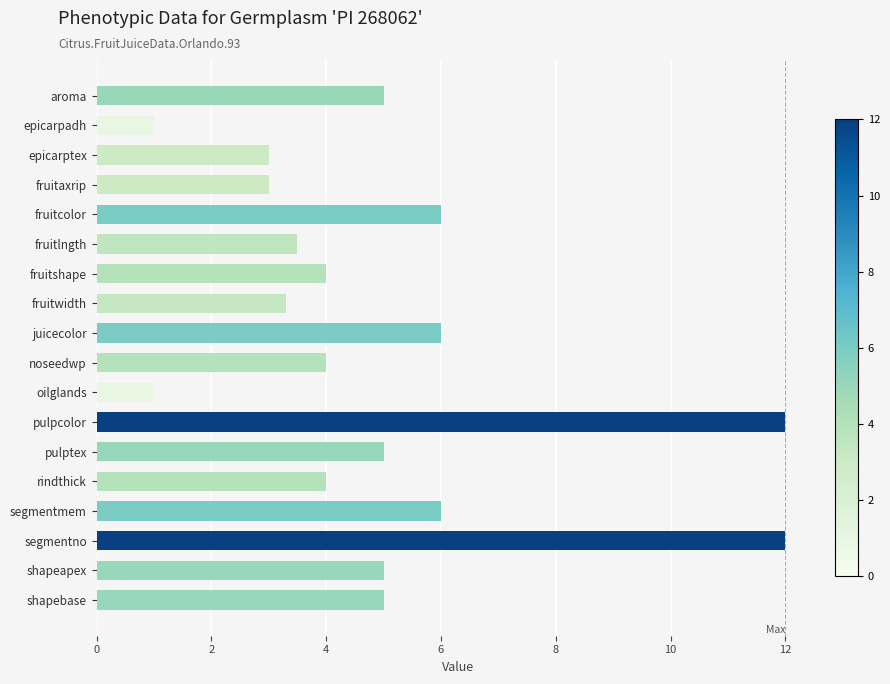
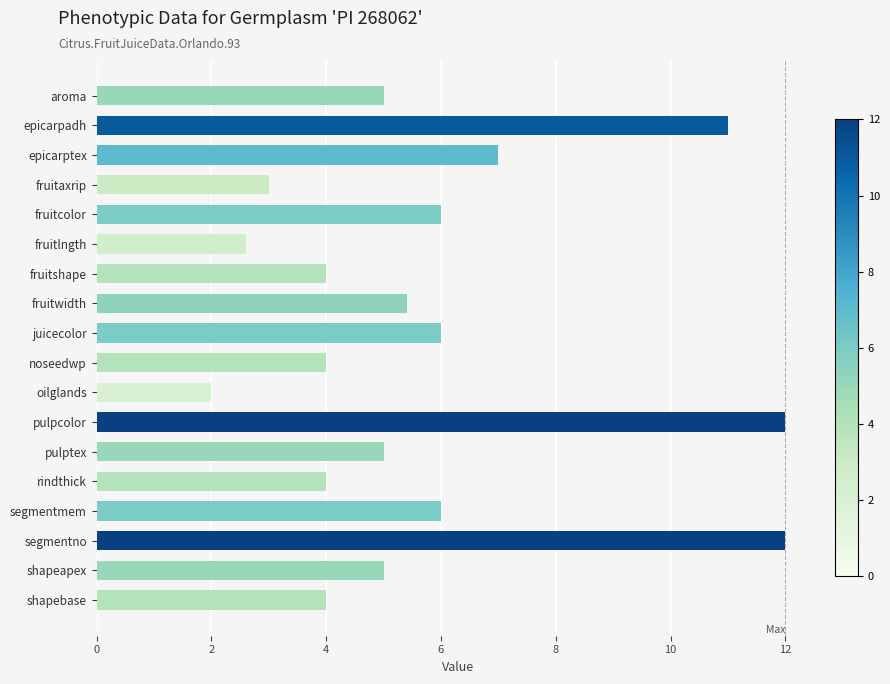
epicarpadh: 1 -> 11
epicarptex: 3 -> 7
fruitlngth: 3.5 -> 2.6
fruitwidth: 3.3 -> 5.4
oilglands: 1 -> 2
shapebase: 5 -> 4
